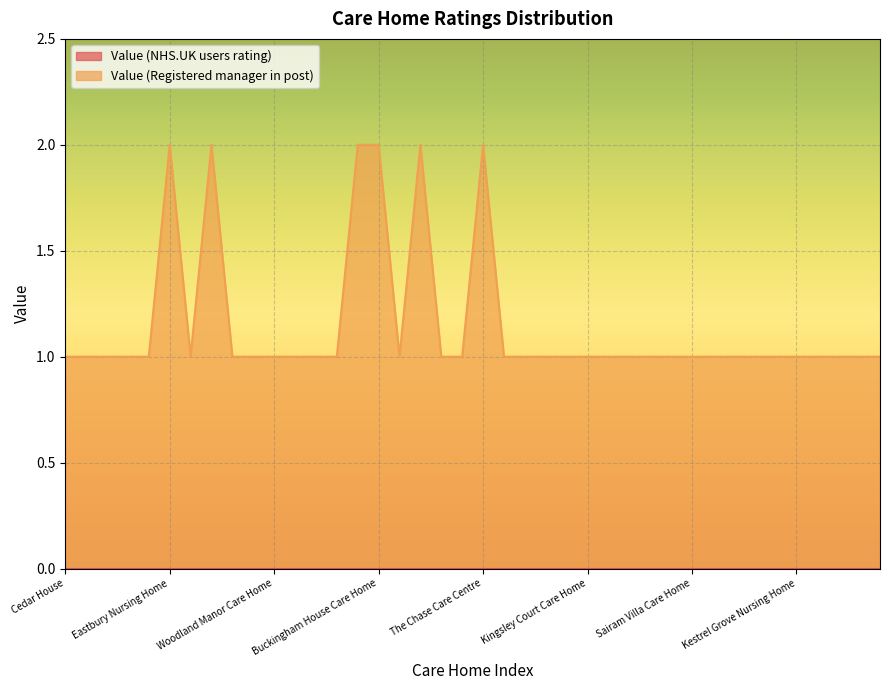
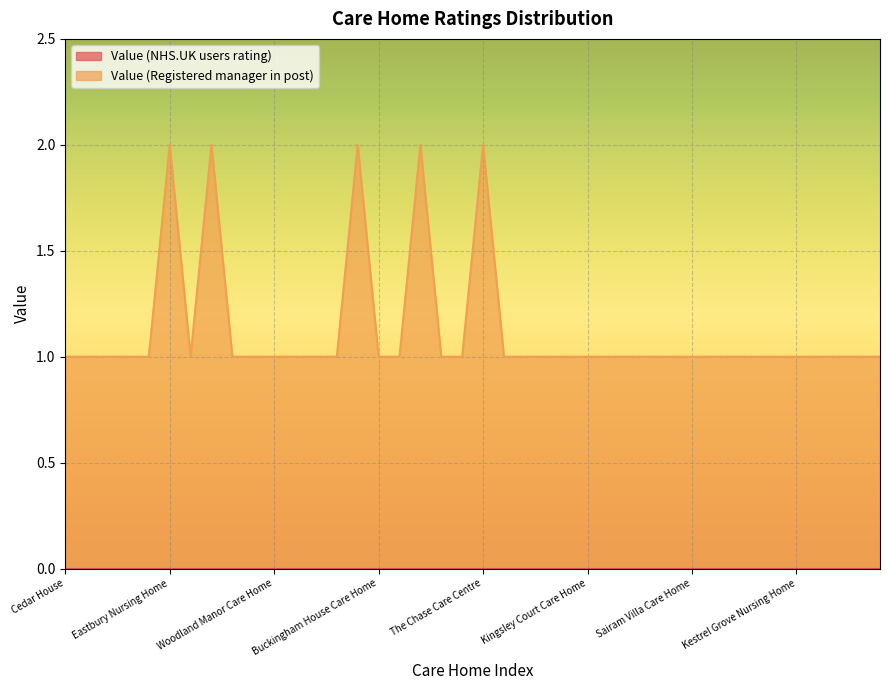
Value (Registered manager in post), Buckingham House Care Home: 2 -> 1
